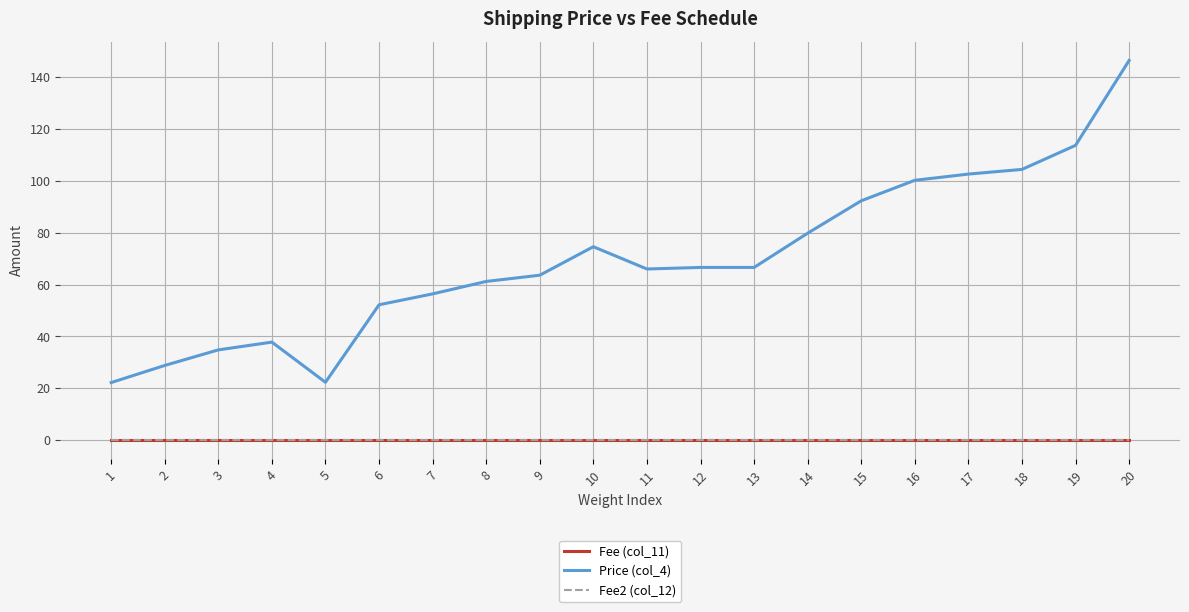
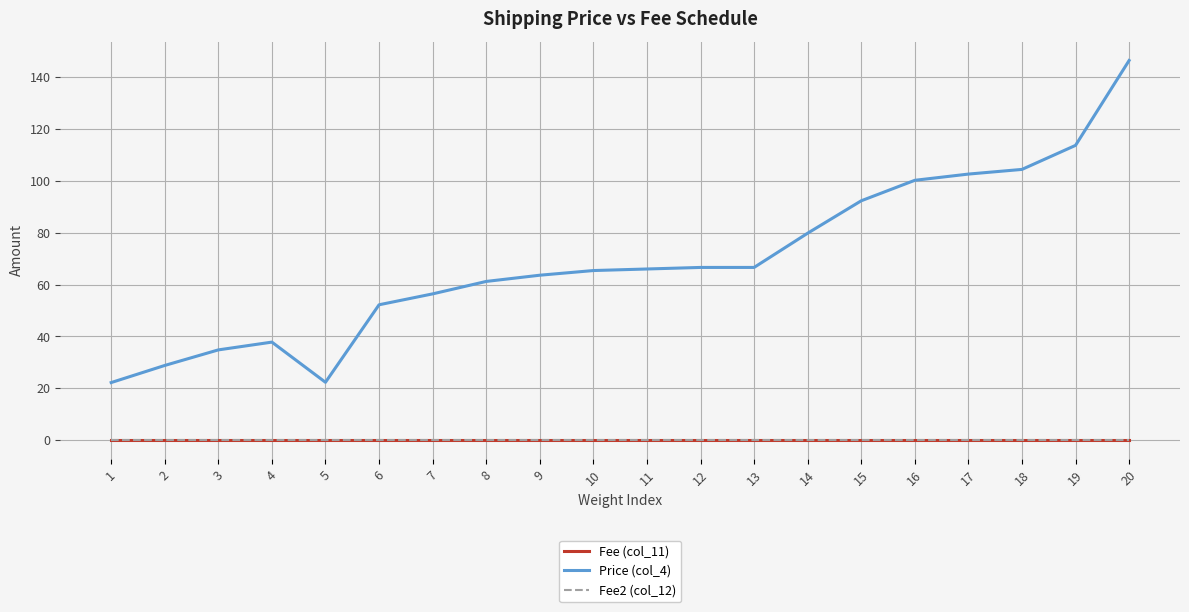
Price (col_4), 10: 75 -> 65
